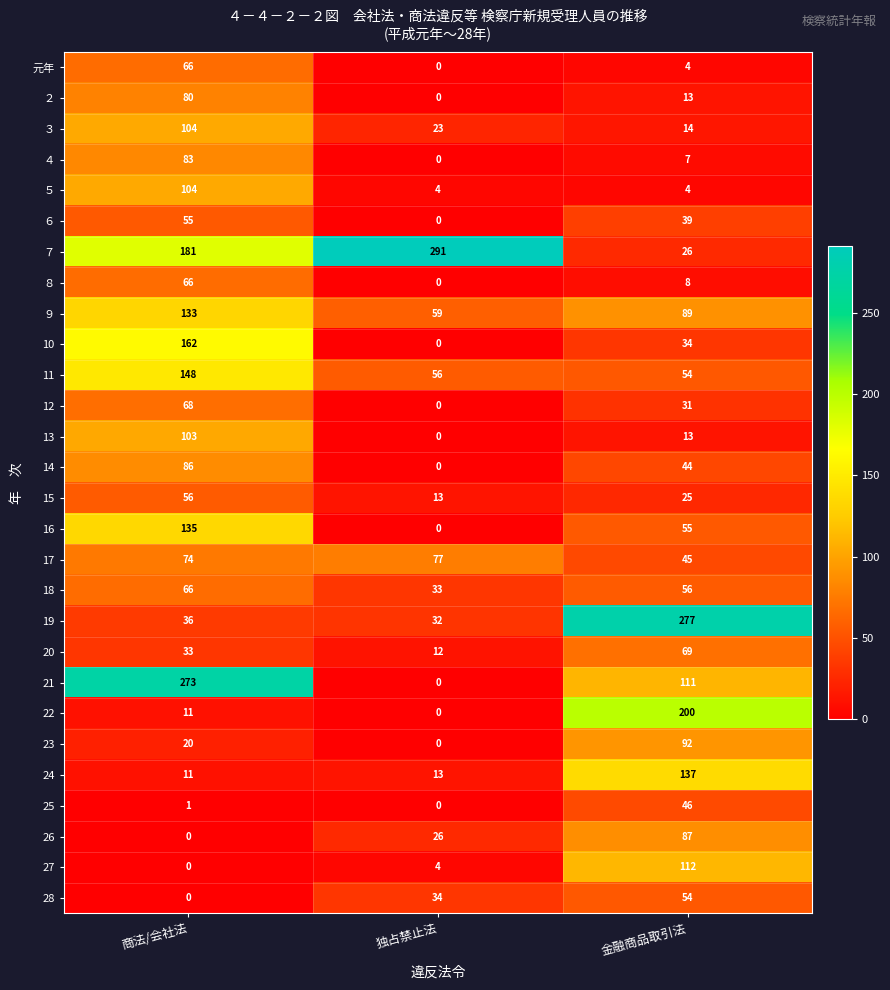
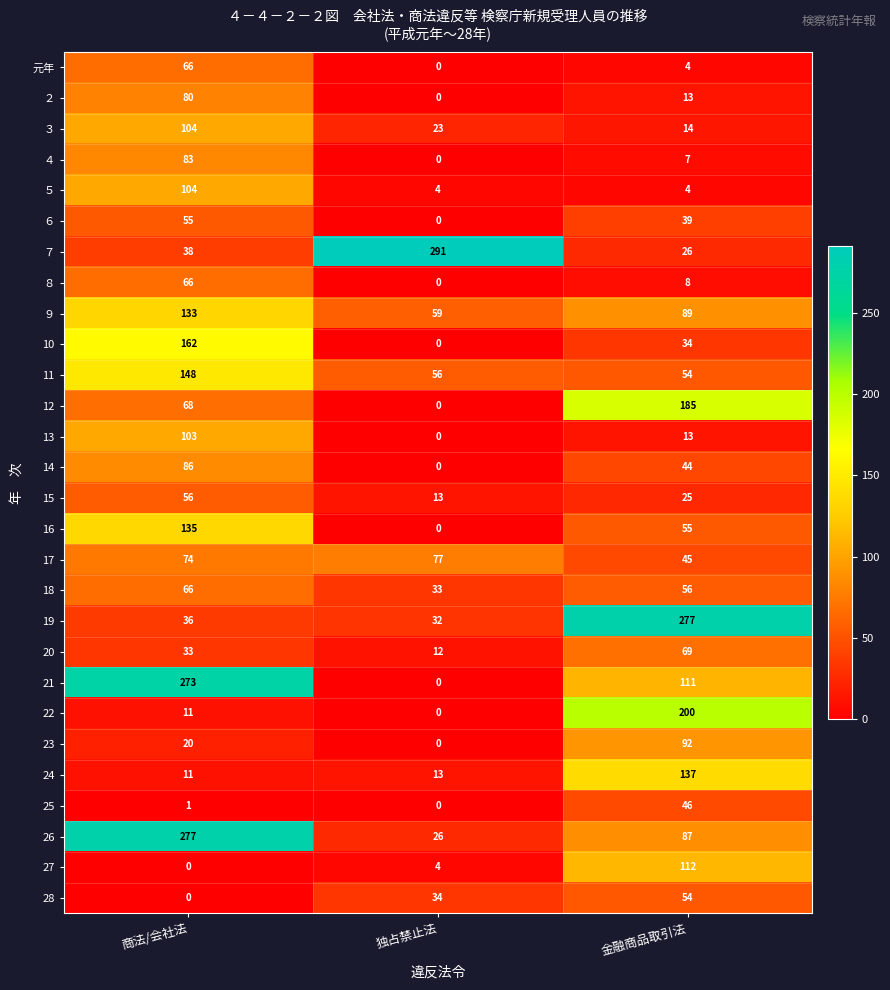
７, 商法/会社法: 181 -> 38
12, 金融商品取引法: 31 -> 185
26, 商法/会社法: 0 -> 277
